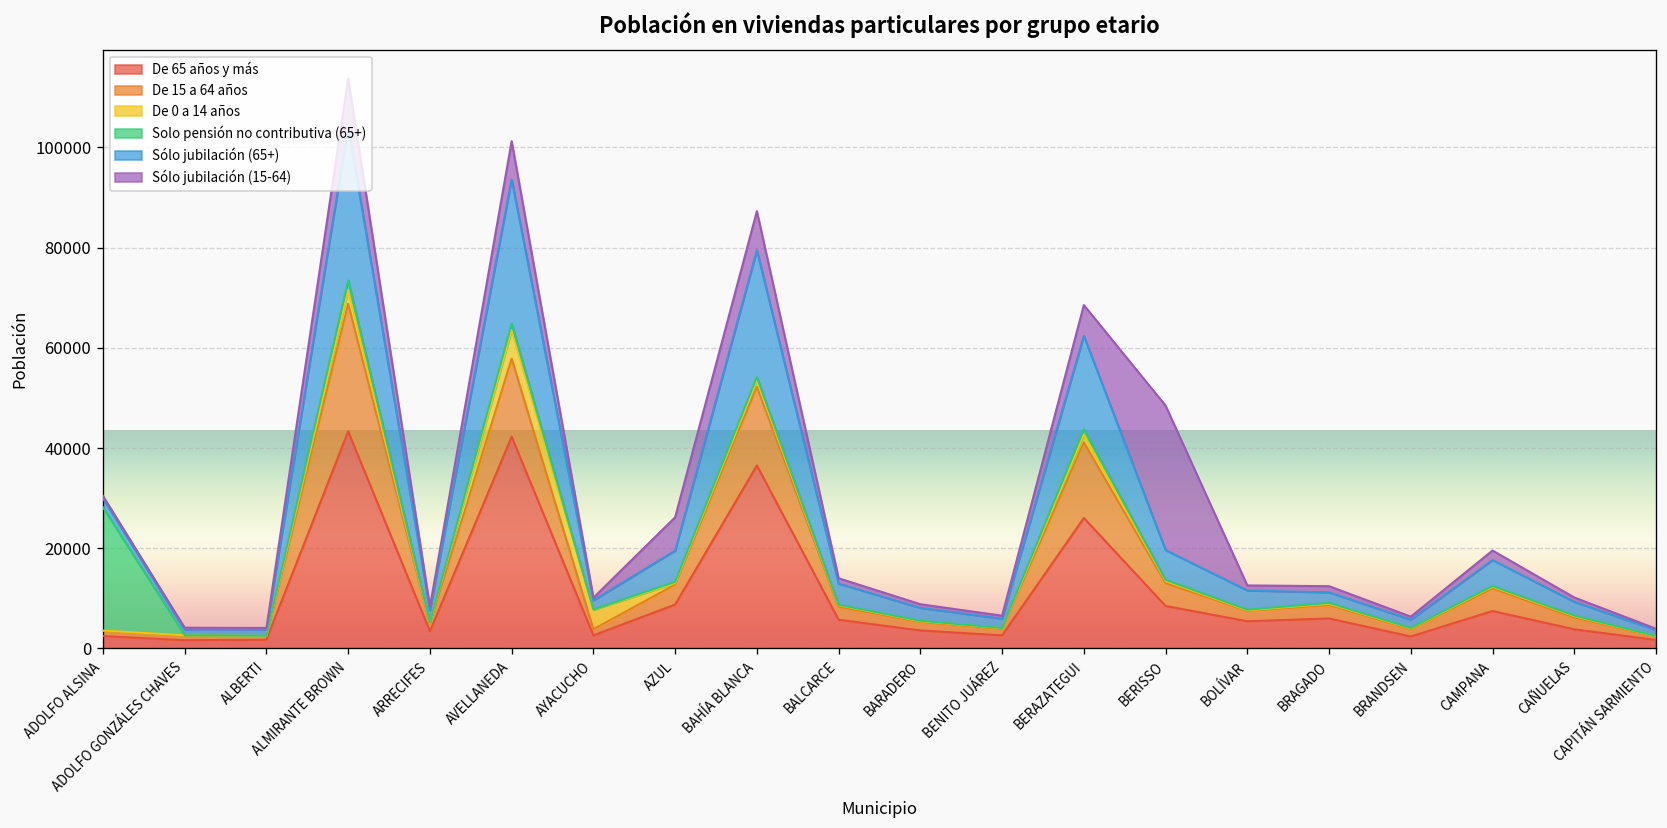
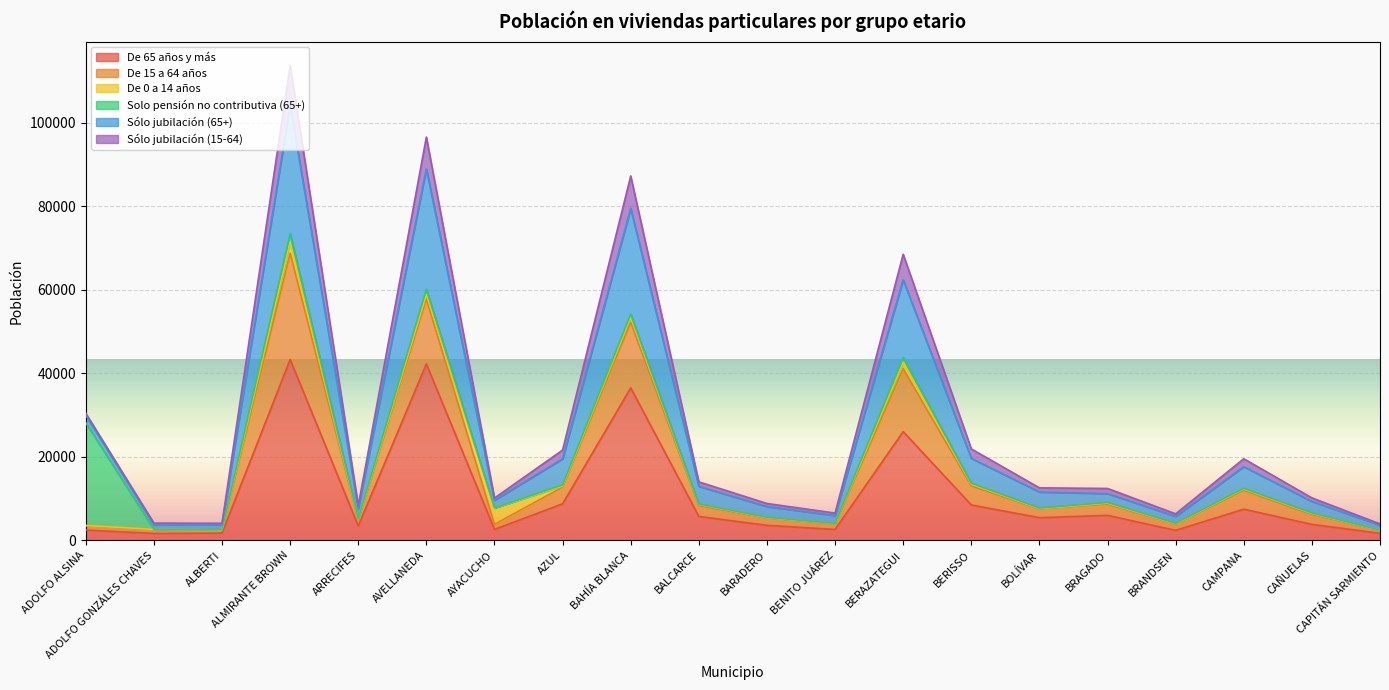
De 0 a 14 años, AVELLANEDA: 6000 -> 1000
Sólo jubilación (15-64), AZUL: 7000 -> 2000
Sólo jubilación (15-64), BERISSO: 29000 -> 2000
